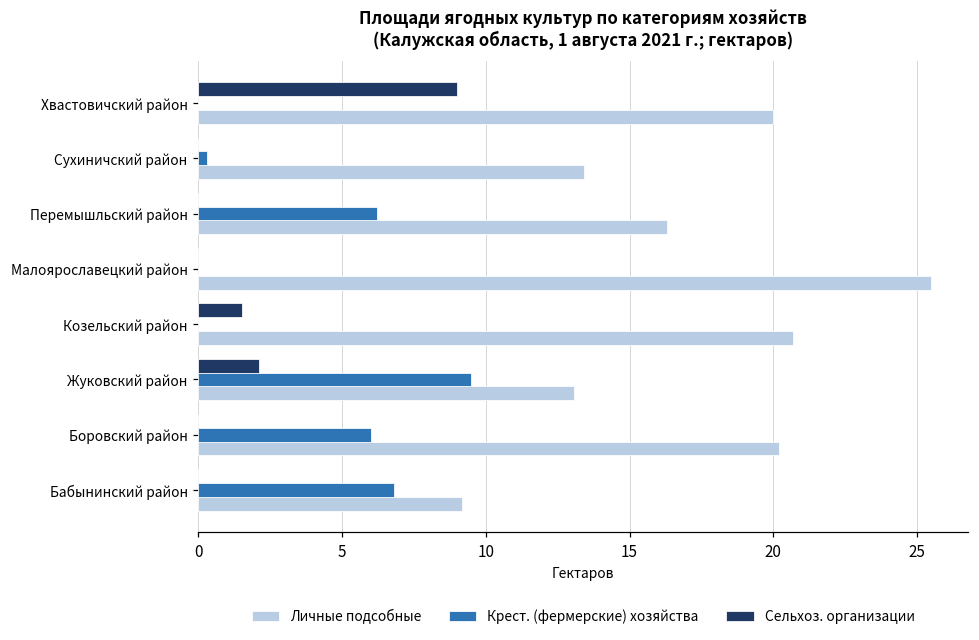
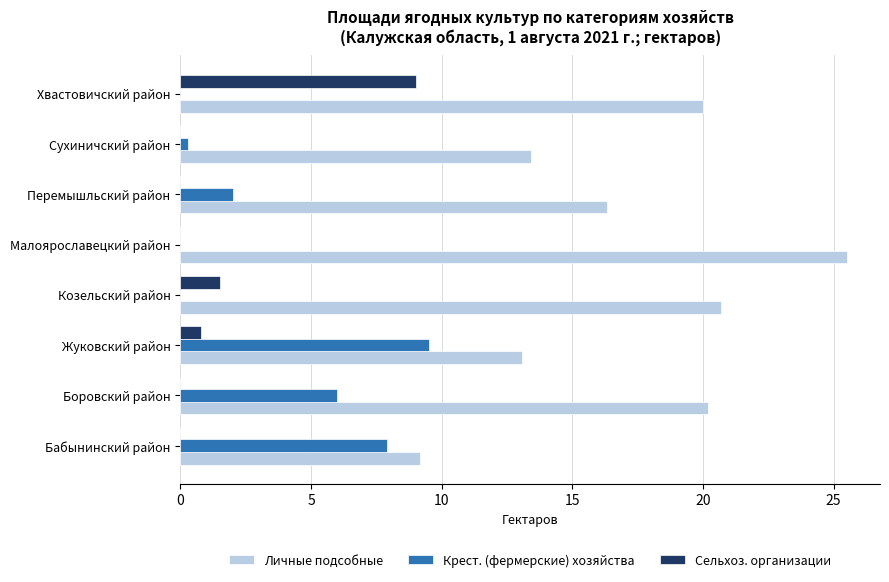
Крест. (фермерские) хозяйства, Перемышльский район: 6.2 -> 2.0
Сельхоз. организации, Жуковский район: 2.1 -> 0.8
Крест. (фермерские) хозяйства, Бабынинский район: 6.8 -> 7.9
